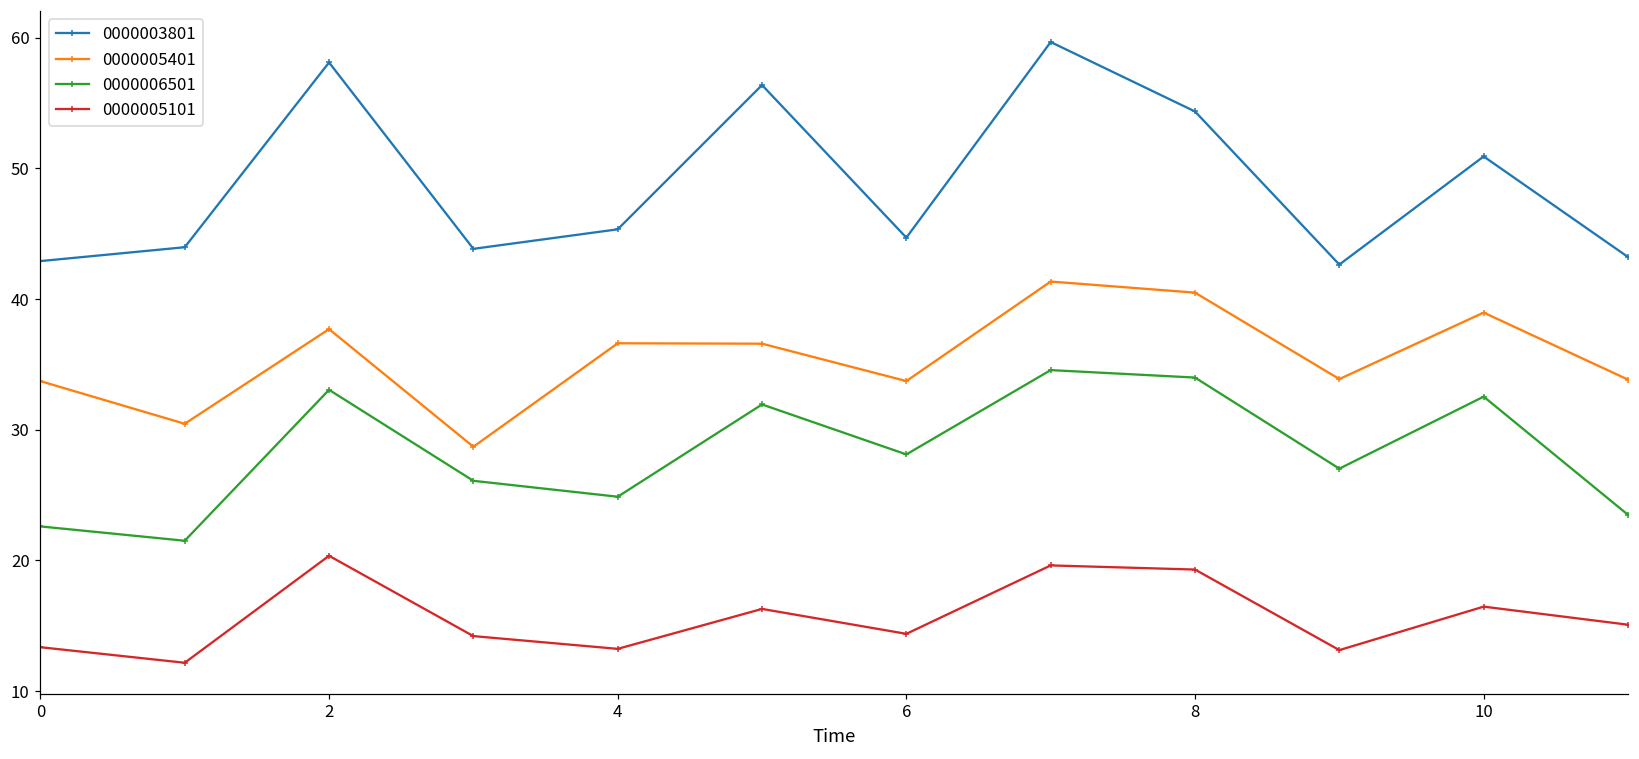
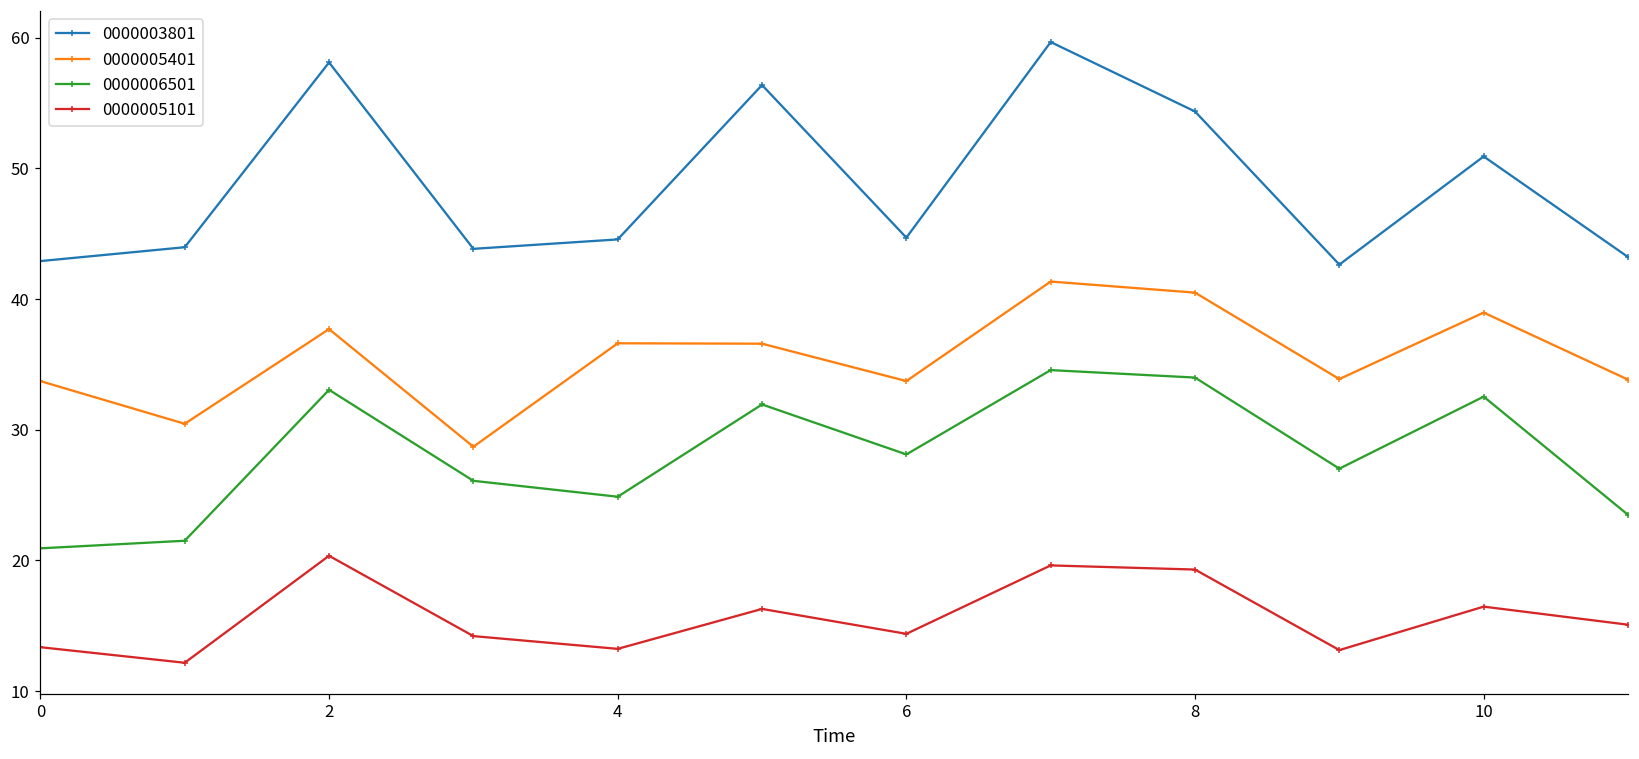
0000006501, 0: 22.6 -> 20.9
0000003801, 4: 45.3 -> 44.6
